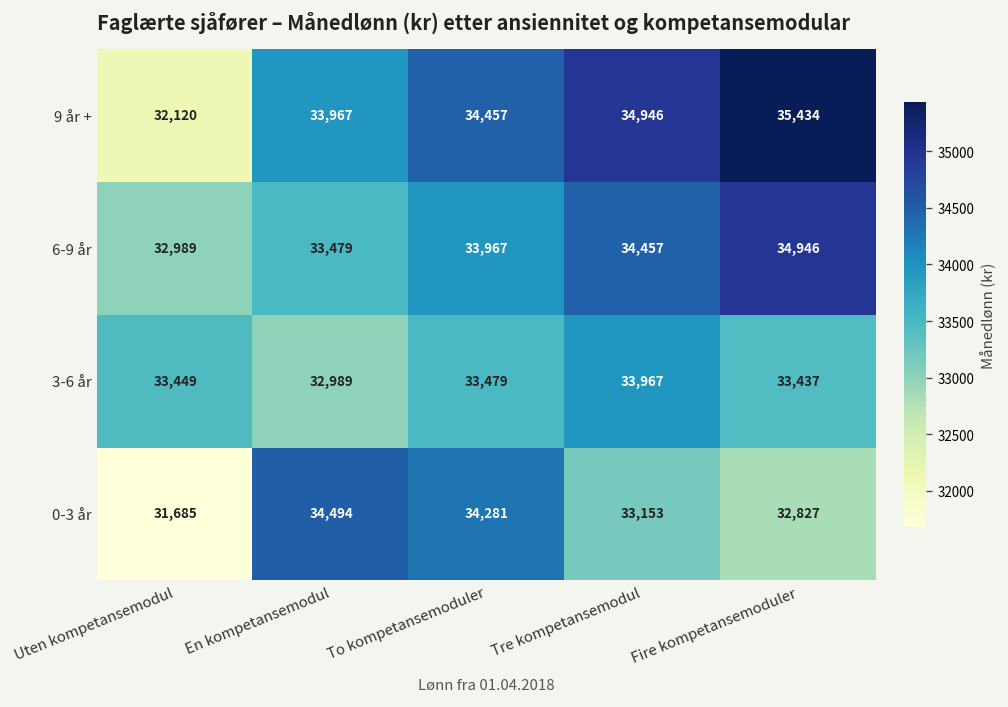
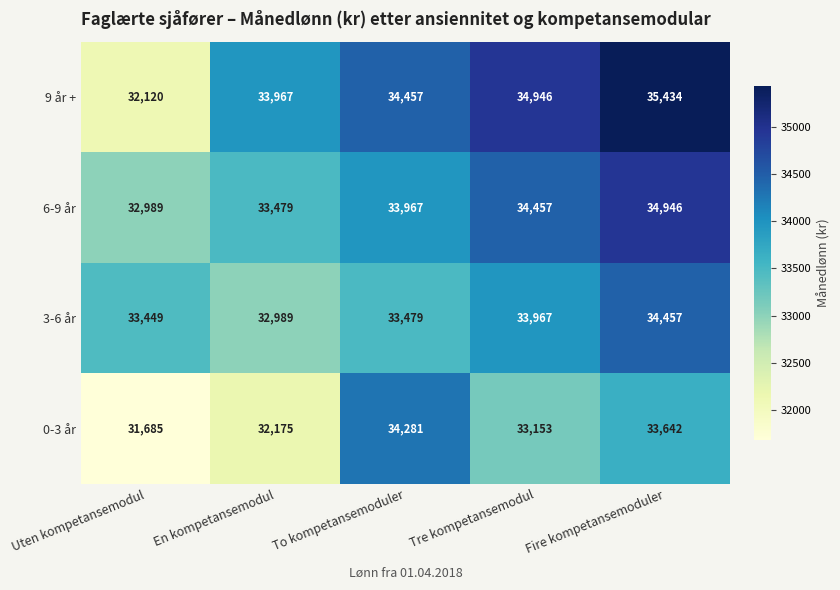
3-6 år, Fire kompetansemoduler: 33,437 -> 34,457
0-3 år, En kompetansemodul: 34,494 -> 32,175
0-3 år, Fire kompetansemoduler: 32,827 -> 33,642
